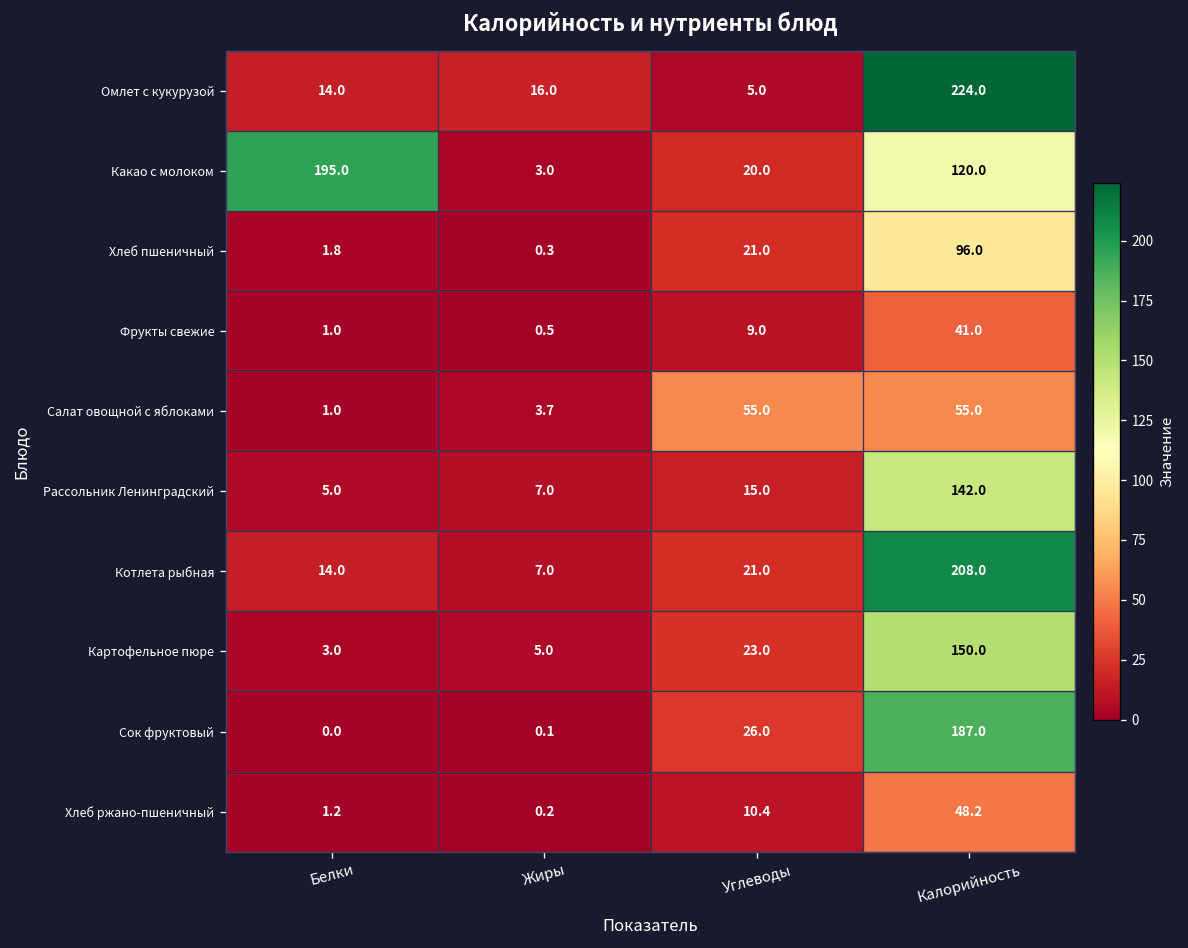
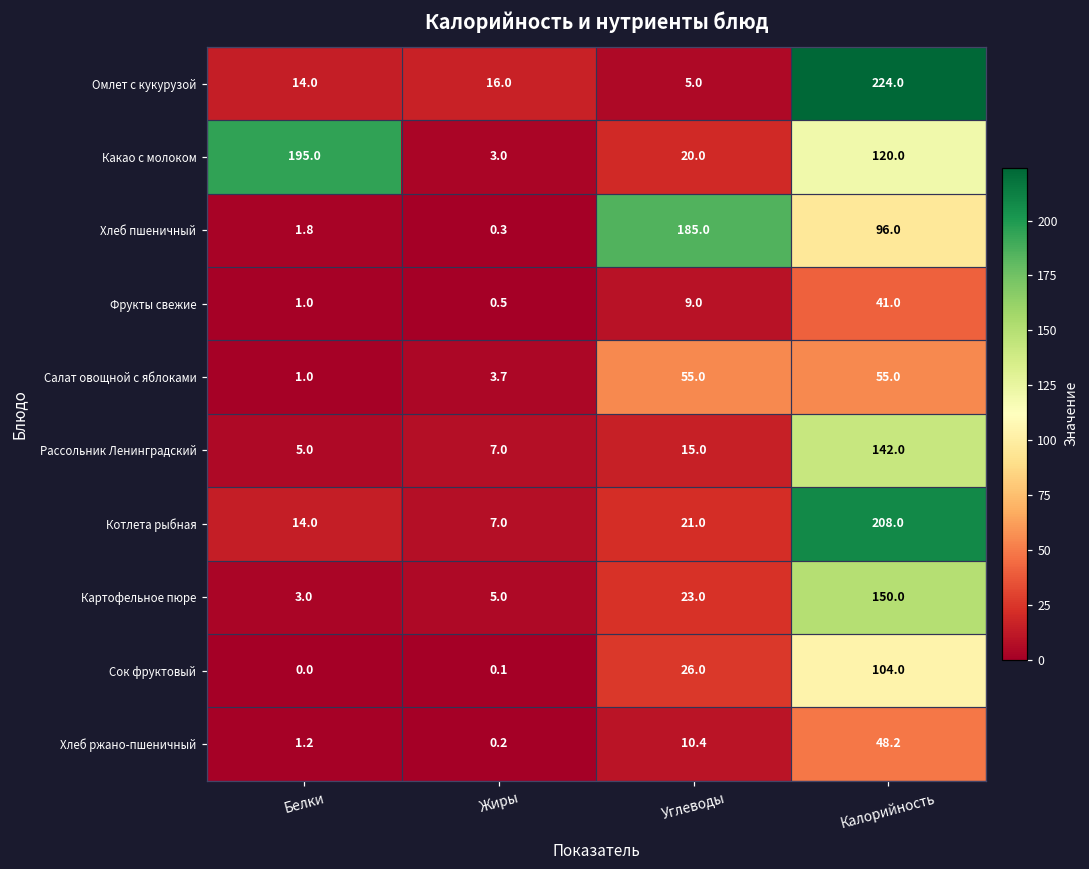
Хлеб пшеничный, Углеводы: 21.0 -> 185.0
Сок фруктовый, Калорийность: 187.0 -> 104.0
